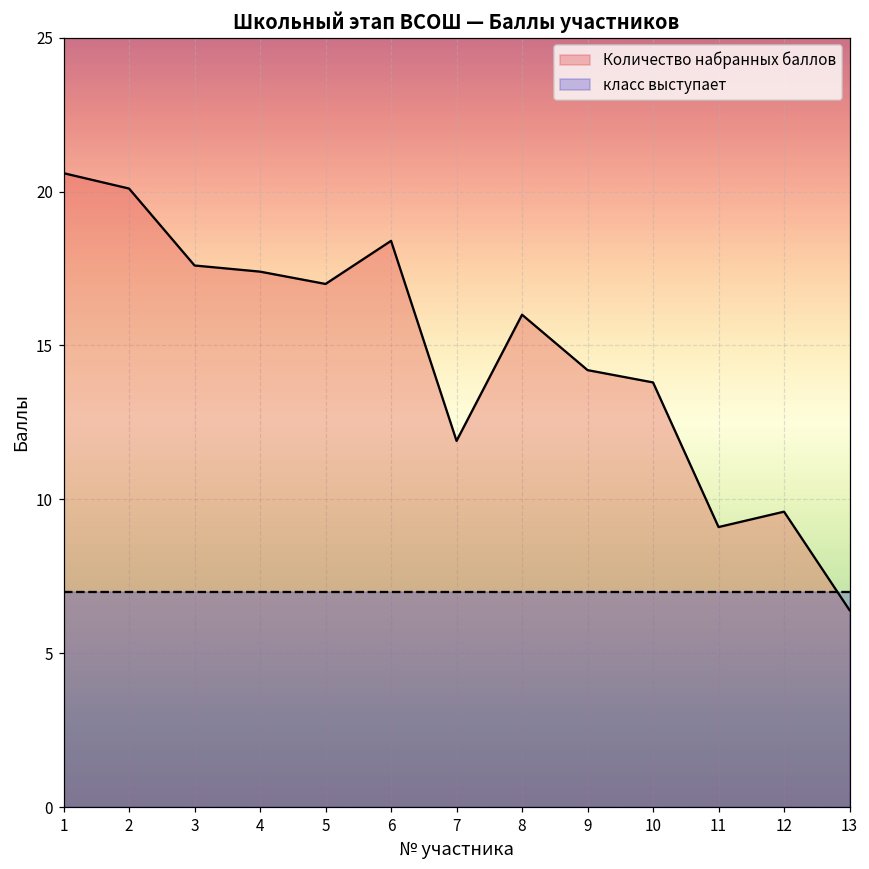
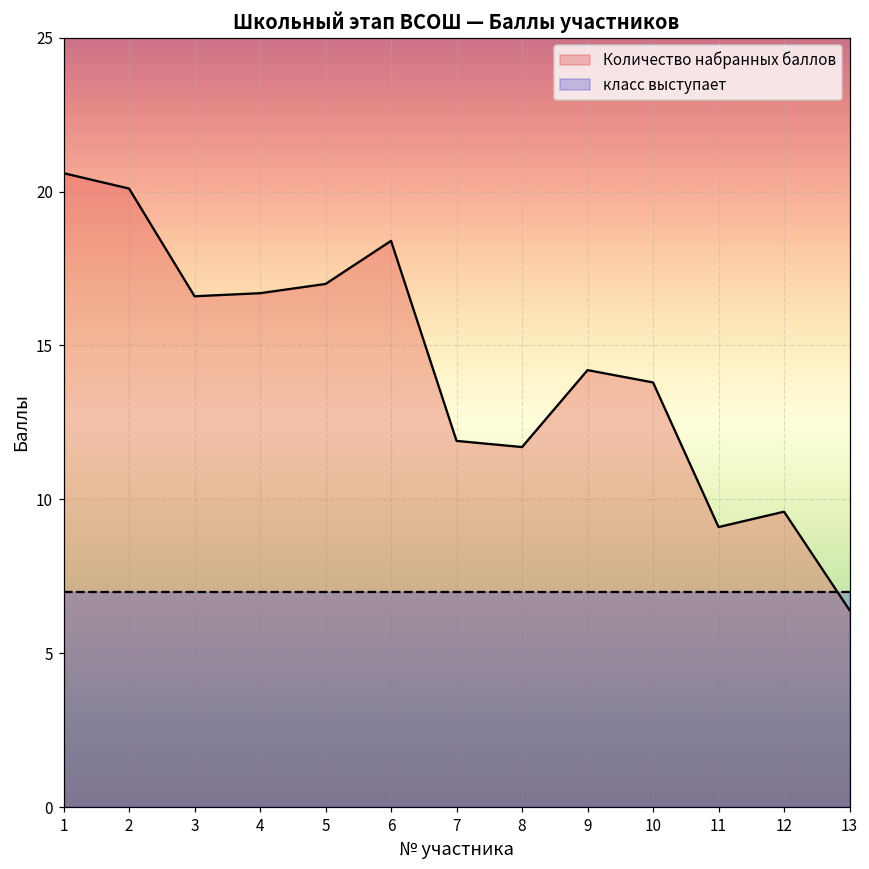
Количество набранных баллов, 3: 17.6 -> 16.6
Количество набранных баллов, 4: 17.4 -> 16.7
Количество набранных баллов, 8: 16.0 -> 11.7
